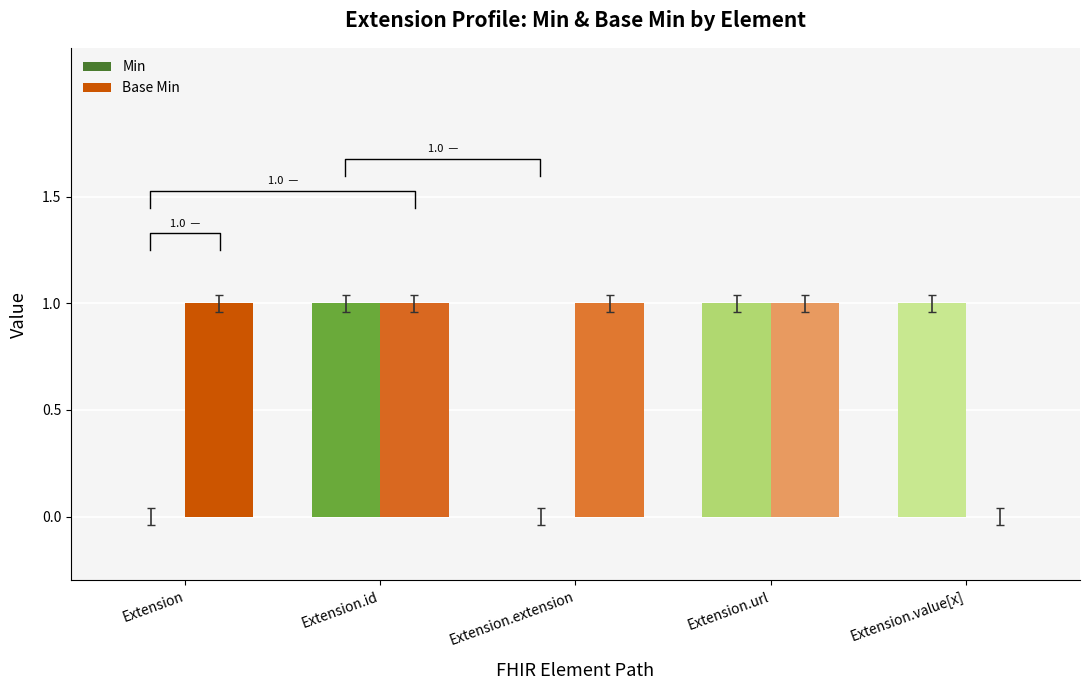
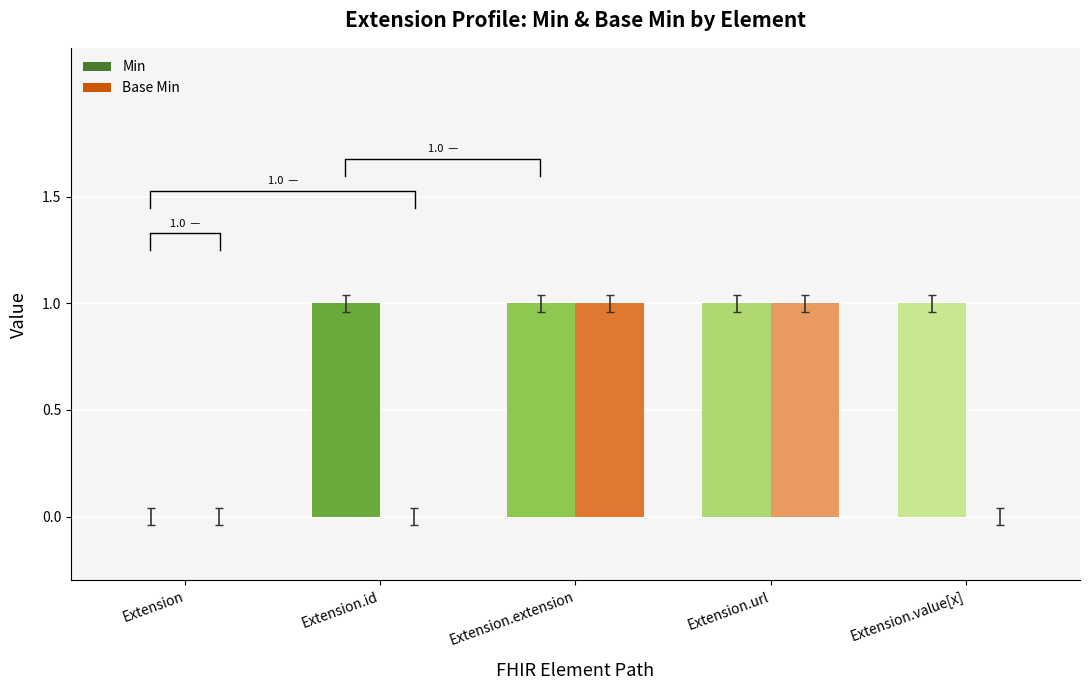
Base Min, Extension: 1 -> 0
Base Min, Extension.id: 1 -> 0
Min, Extension.extension: 0 -> 1
